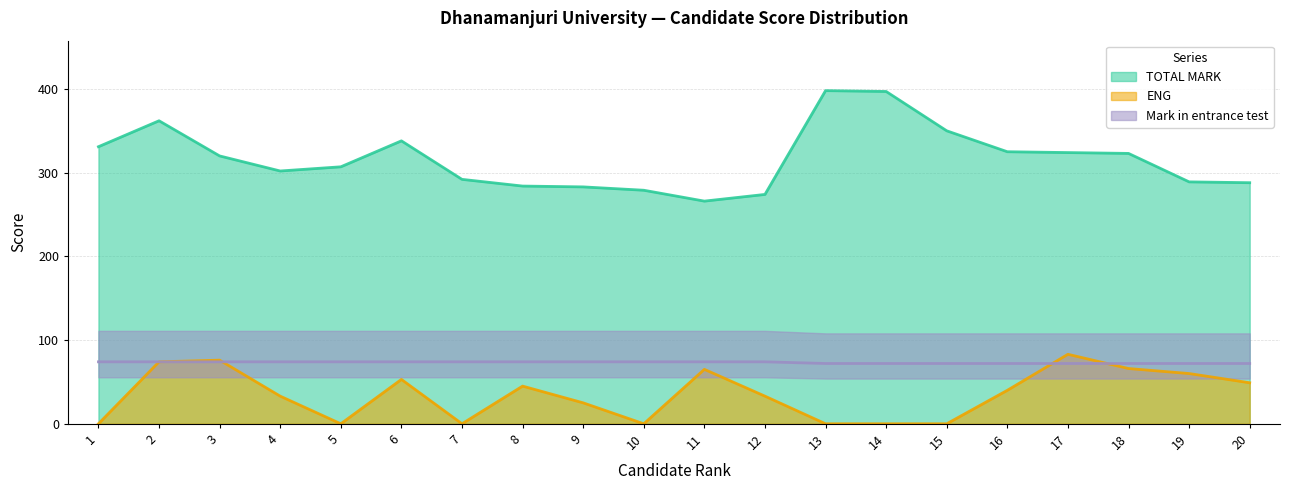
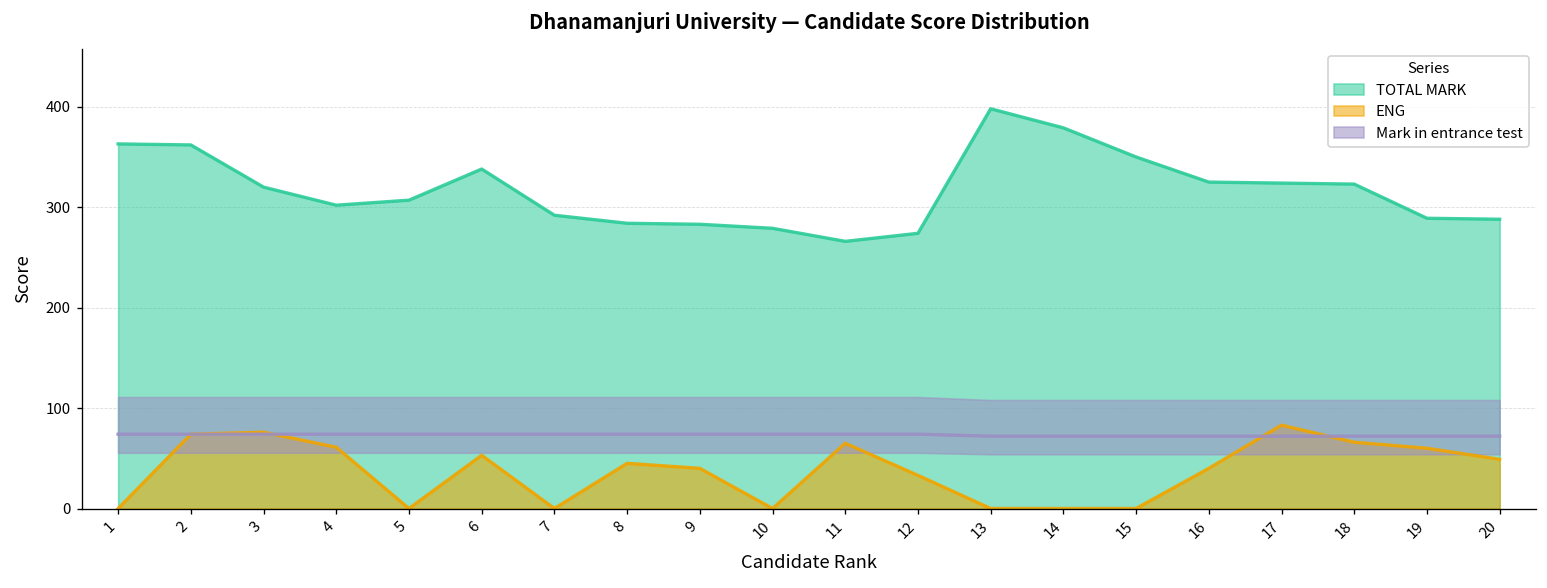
TOTAL MARK, 1: 330 -> 360
ENG, 4: 30 -> 60
ENG, 9: 30 -> 40
TOTAL MARK, 14: 400 -> 380
